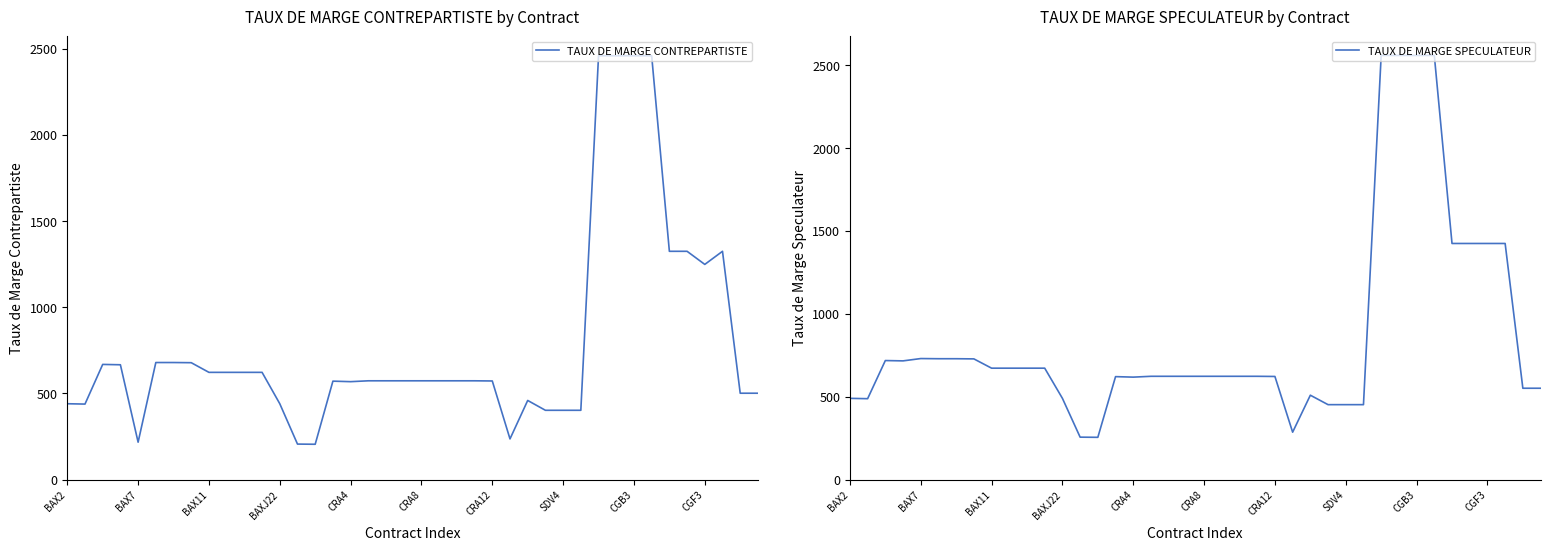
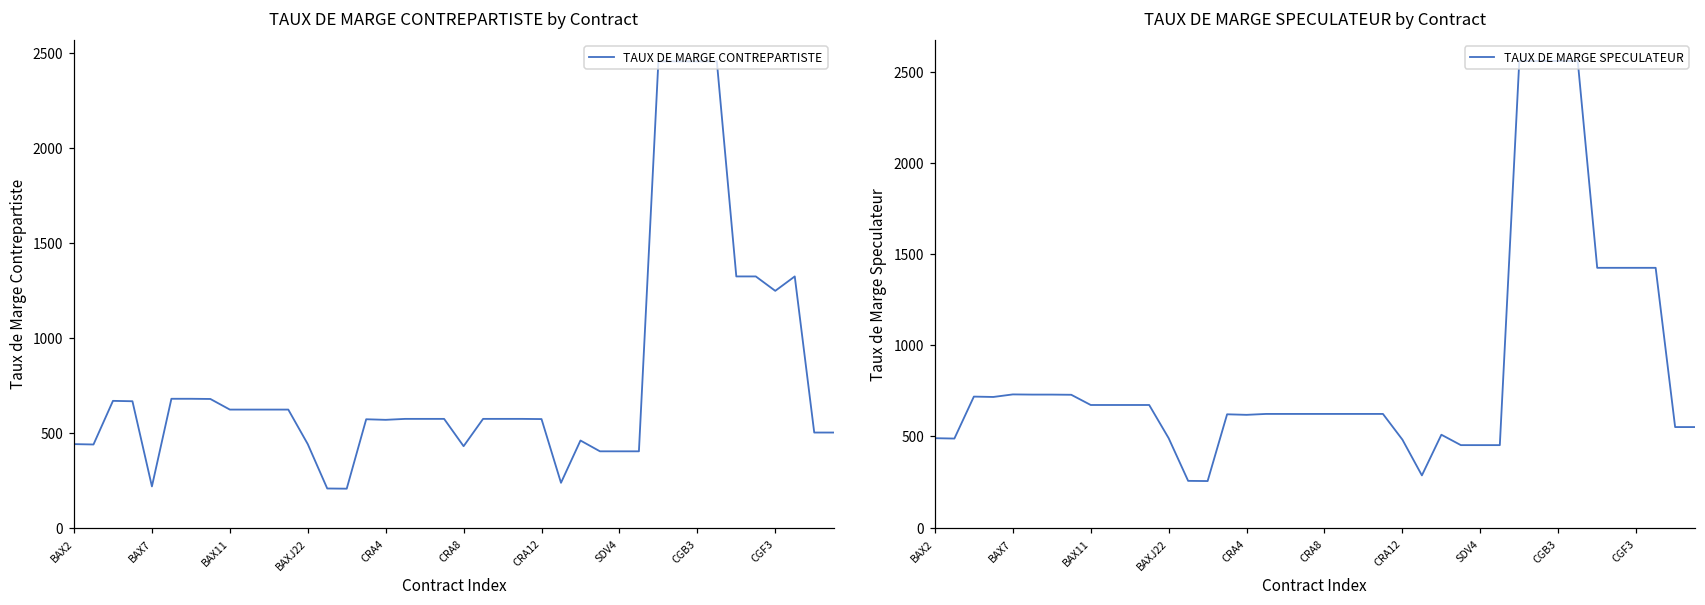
TAUX DE MARGE CONTREPARTISTE by Contract, CRA8: 570 -> 430
TAUX DE MARGE SPECULATEUR by Contract, CRA12: 620 -> 480
